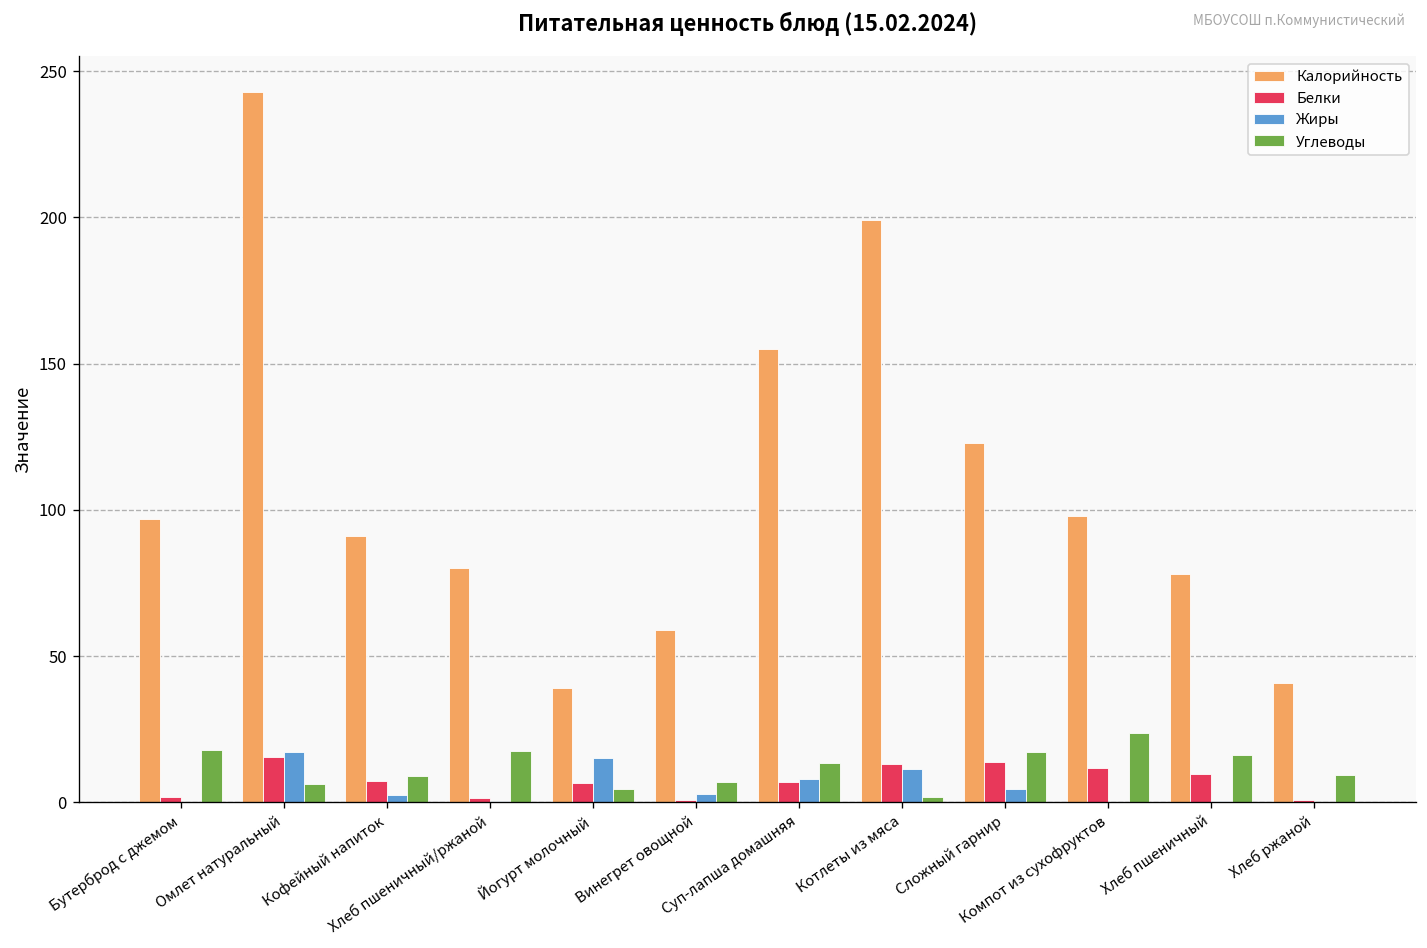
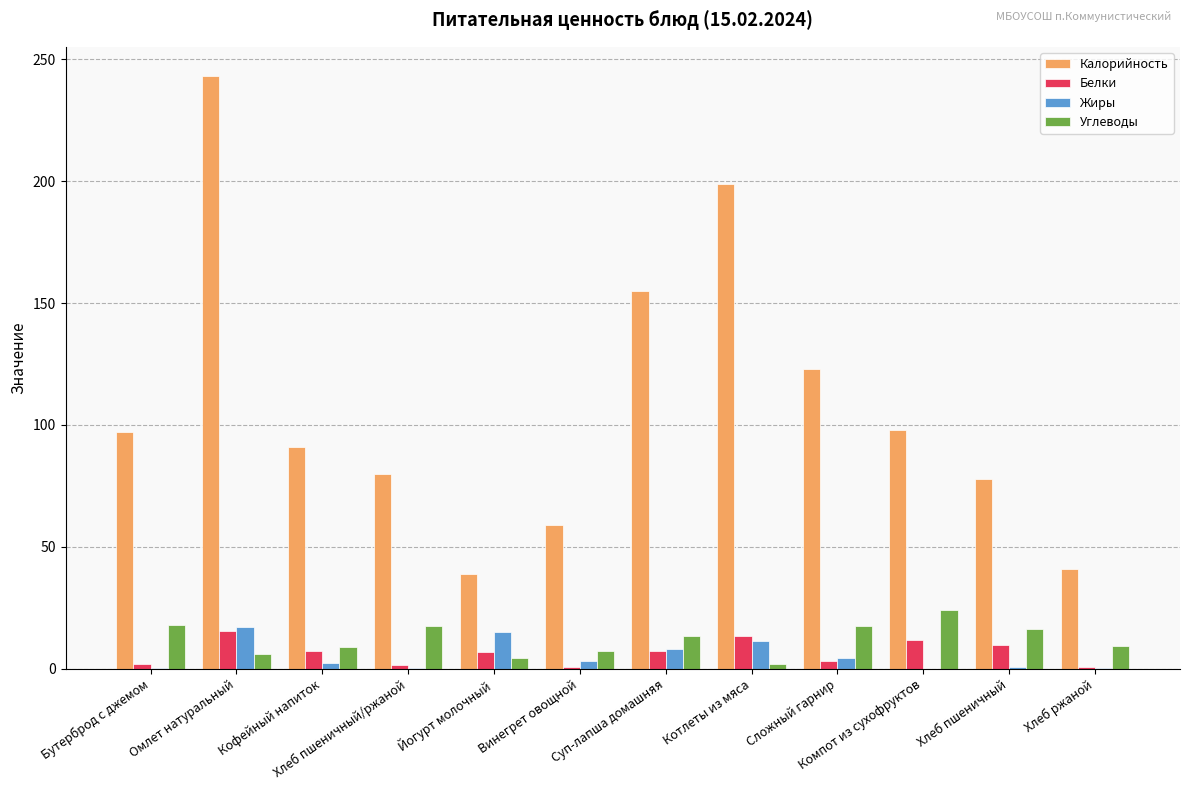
Белки, Сложный гарнир: 14 -> 3
